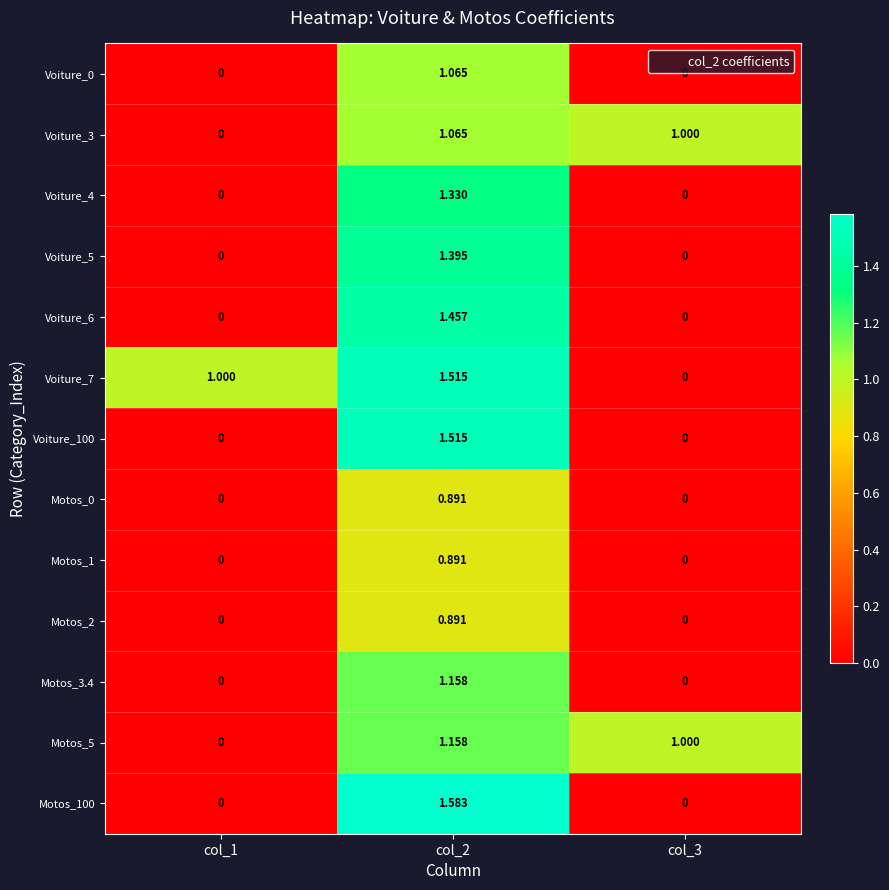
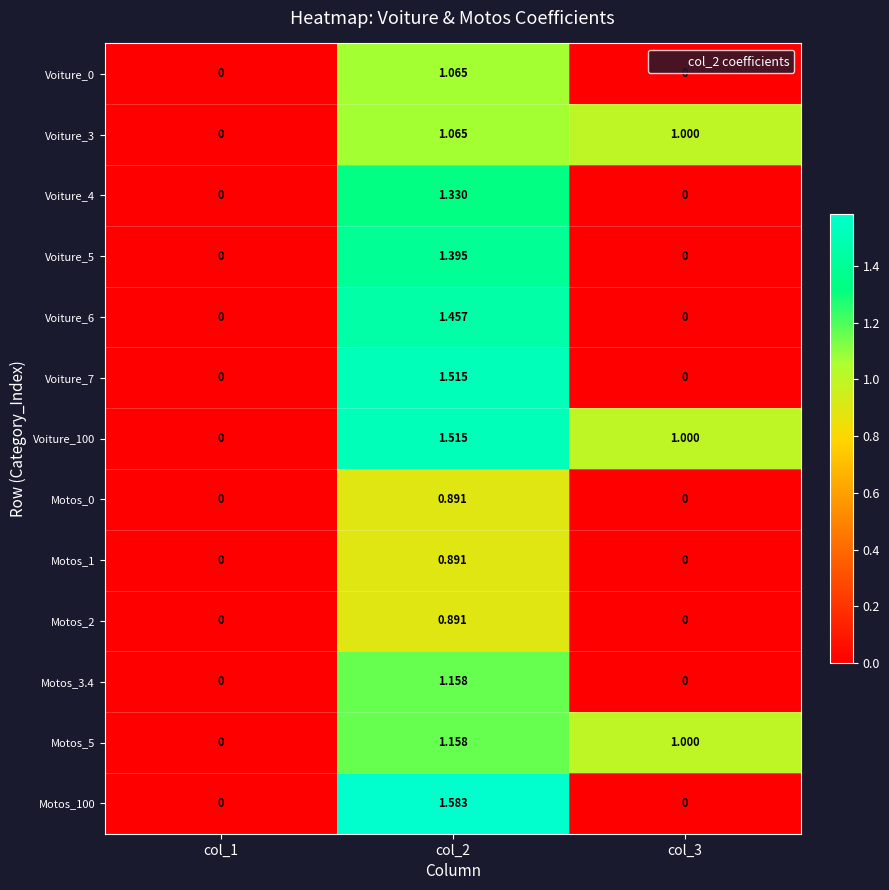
Voiture_7, col_1: 1.000 -> 0
Voiture_100, col_3: 0 -> 1.000
